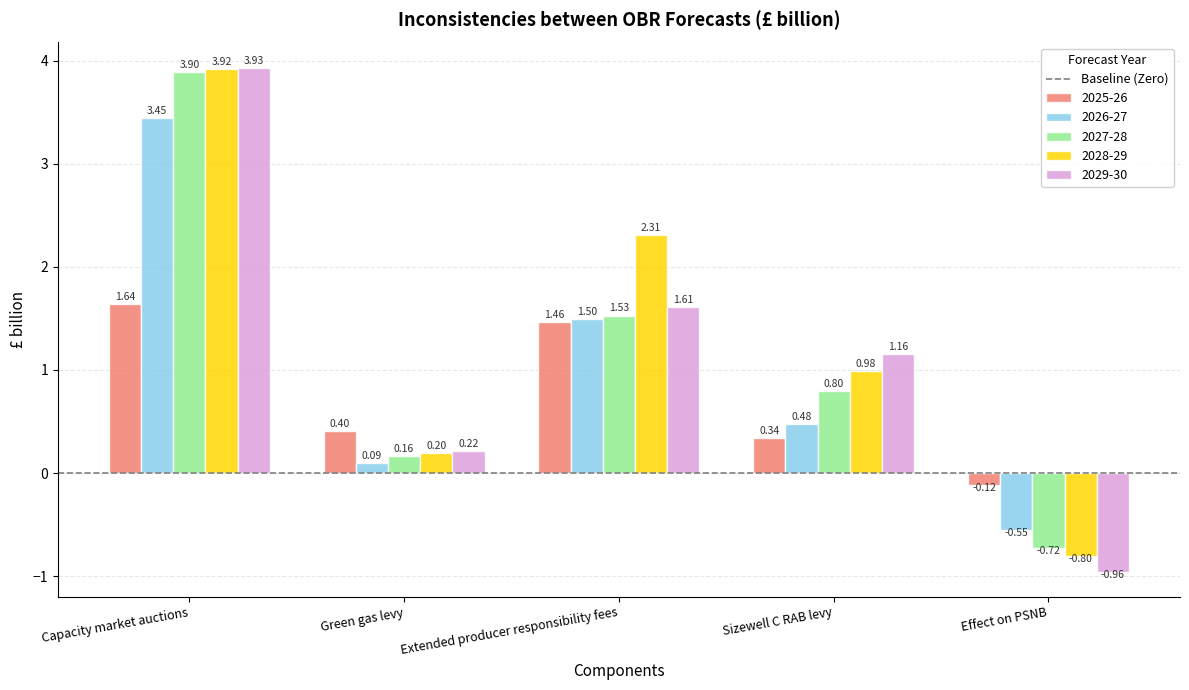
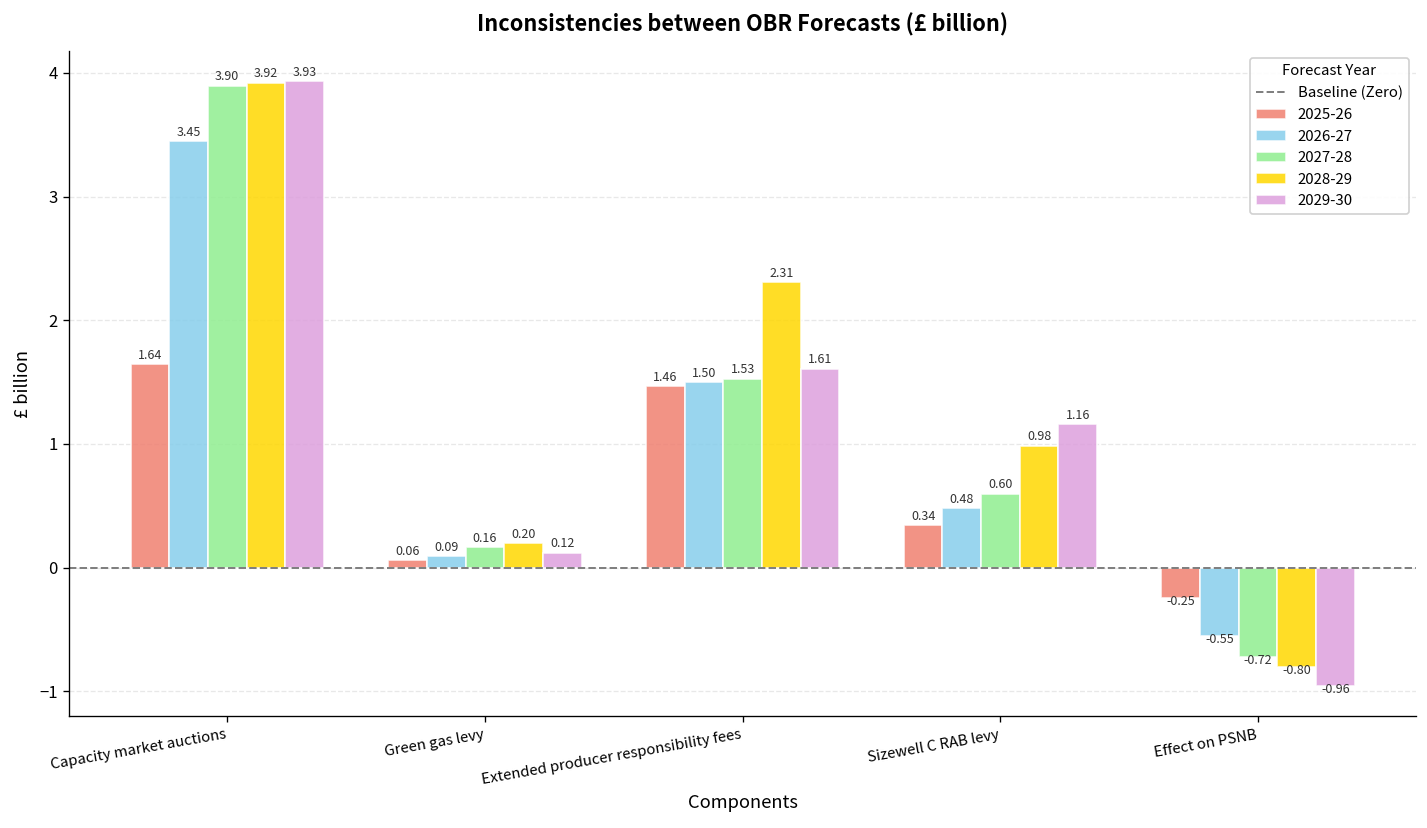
2025-26, Green gas levy: 0.40 -> 0.06
2029-30, Green gas levy: 0.22 -> 0.12
2027-28, Sizewell C RAB levy: 0.80 -> 0.60
2025-26, Effect on PSNB: -0.12 -> -0.25
